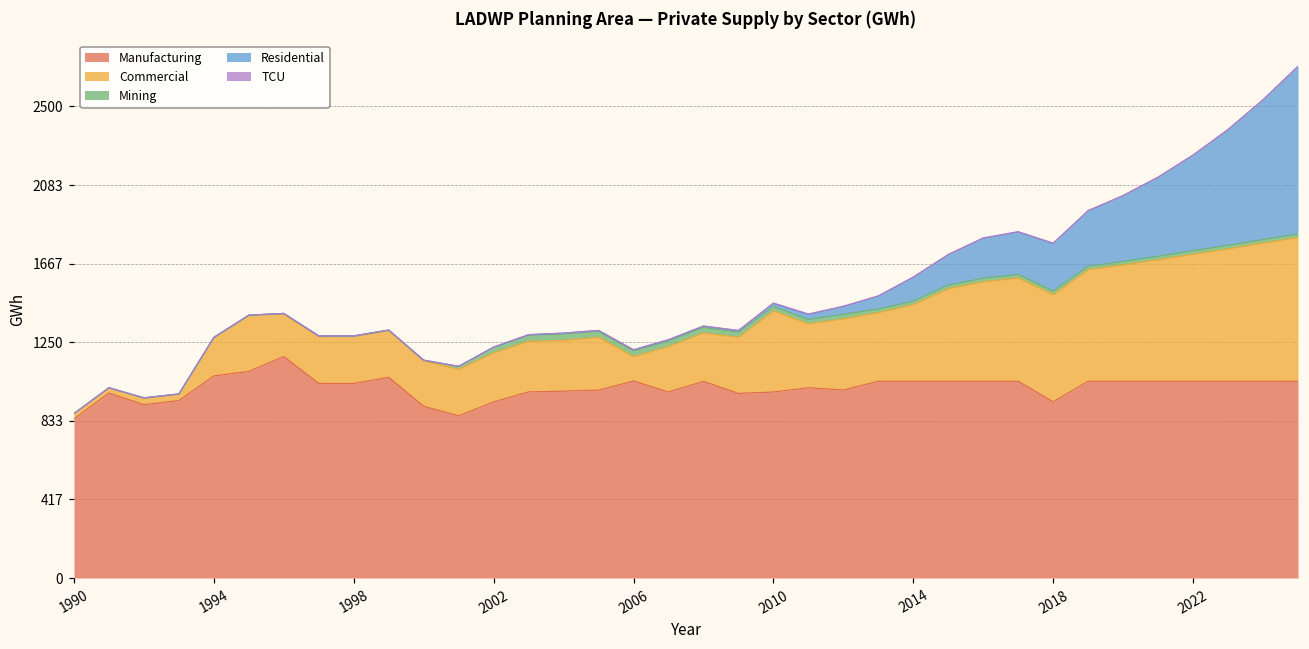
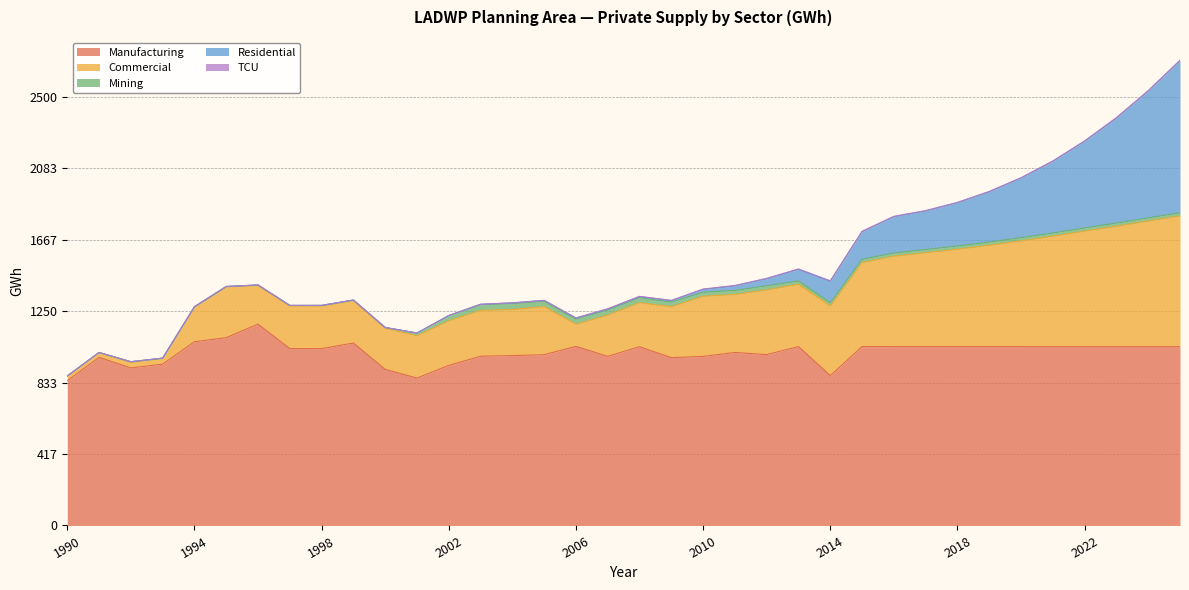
Commercial, 2010: 430 -> 350
Manufacturing, 2014: 1040 -> 870
Manufacturing, 2018: 930 -> 1040
